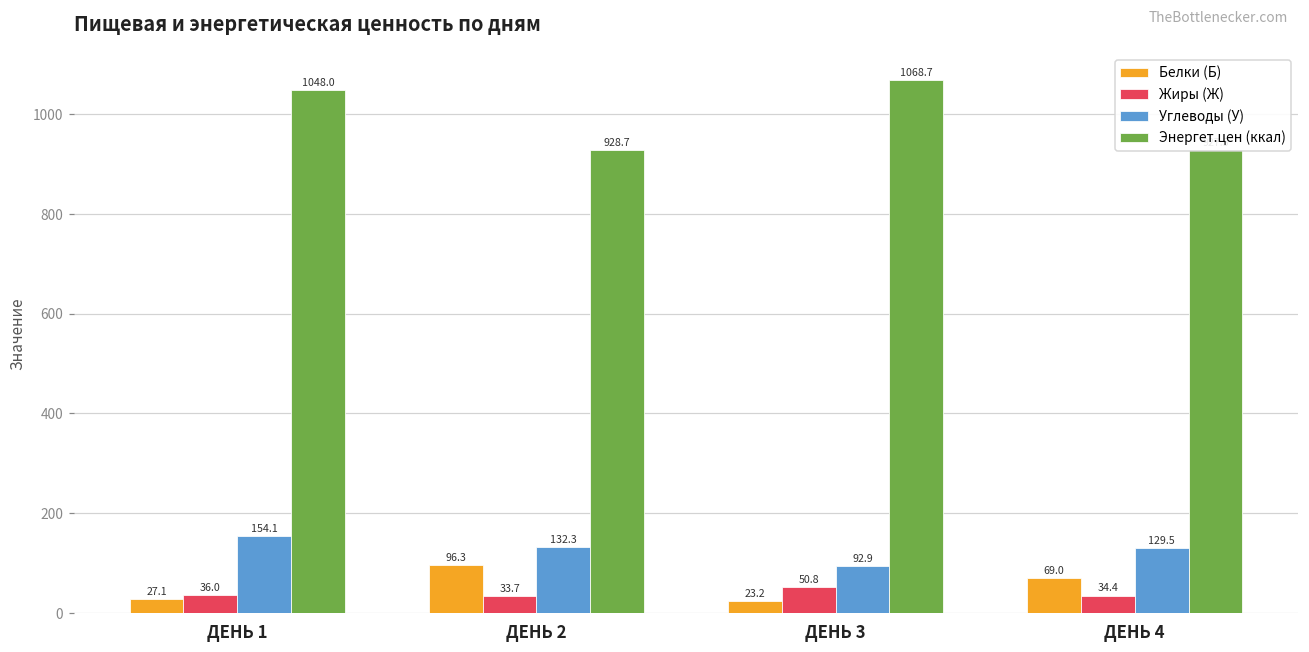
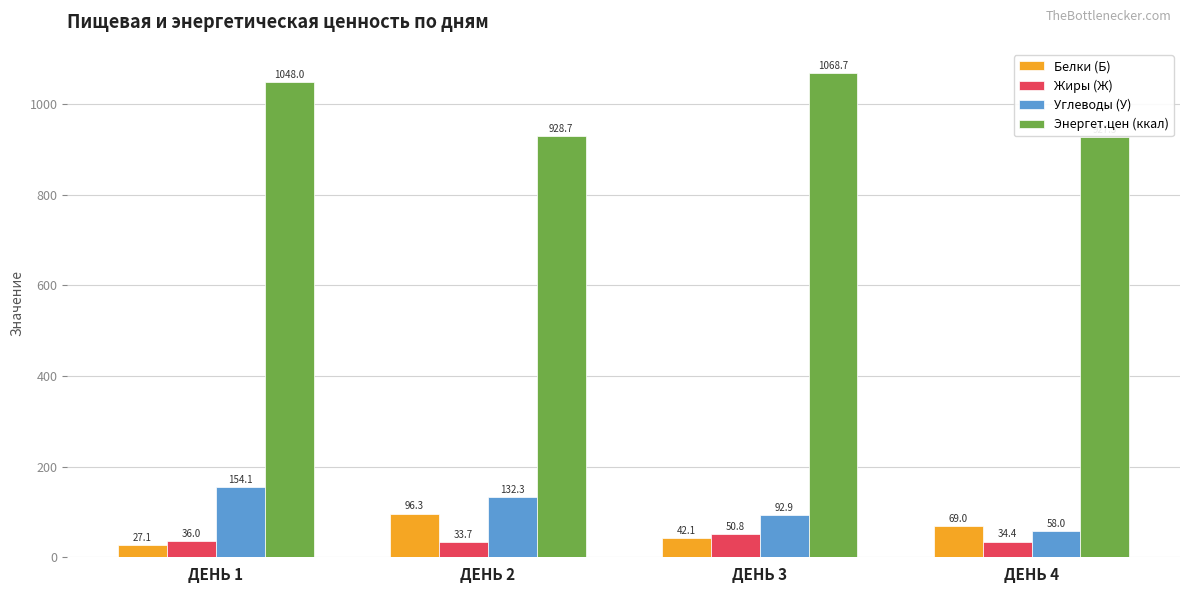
Белки (Б), ДЕНЬ 3: 23.2 -> 42.1
Углеводы (У), ДЕНЬ 4: 129.5 -> 58.0
